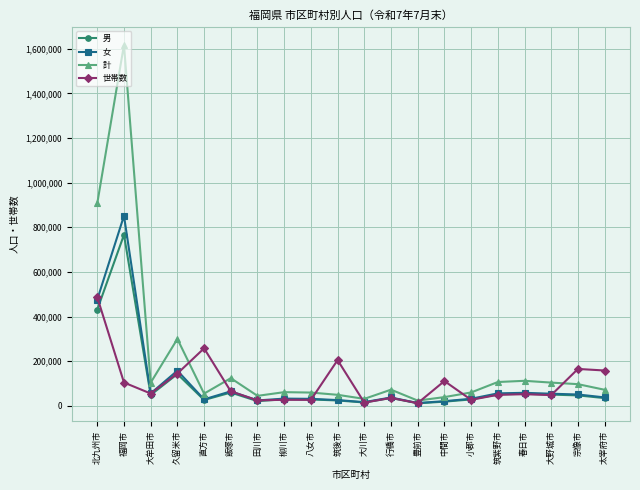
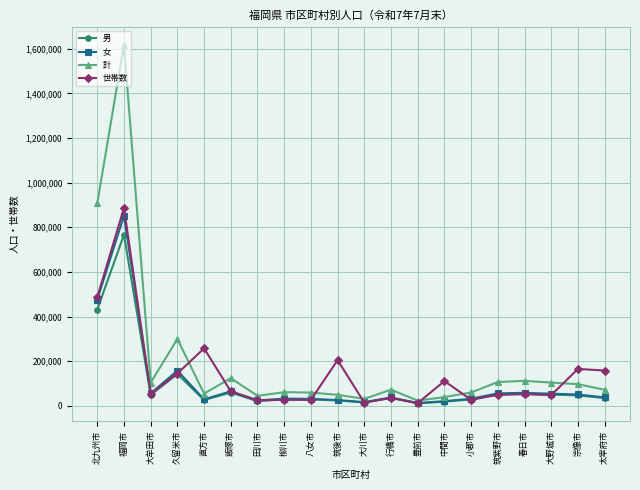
世帯数, 福岡市: 100,000 -> 890,000
